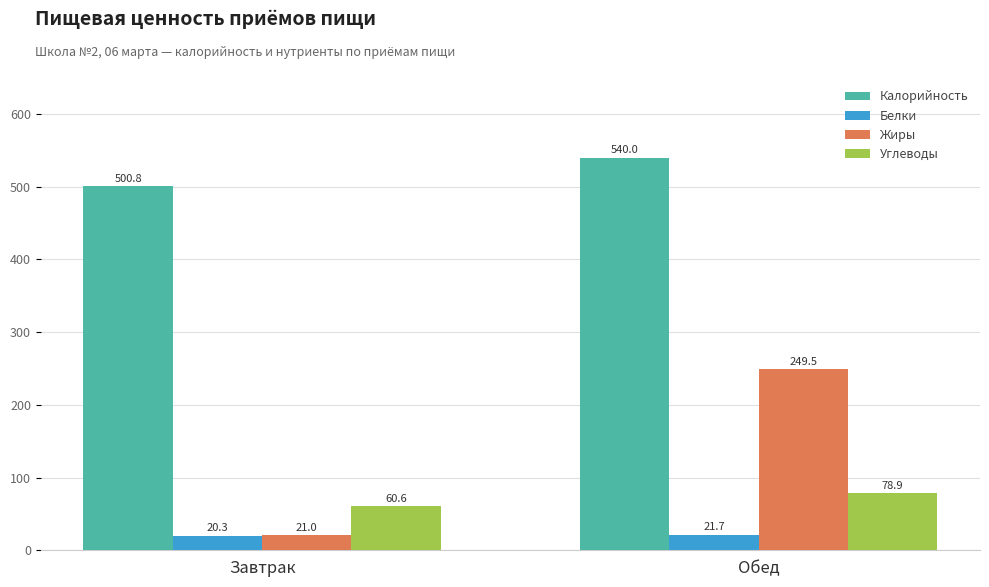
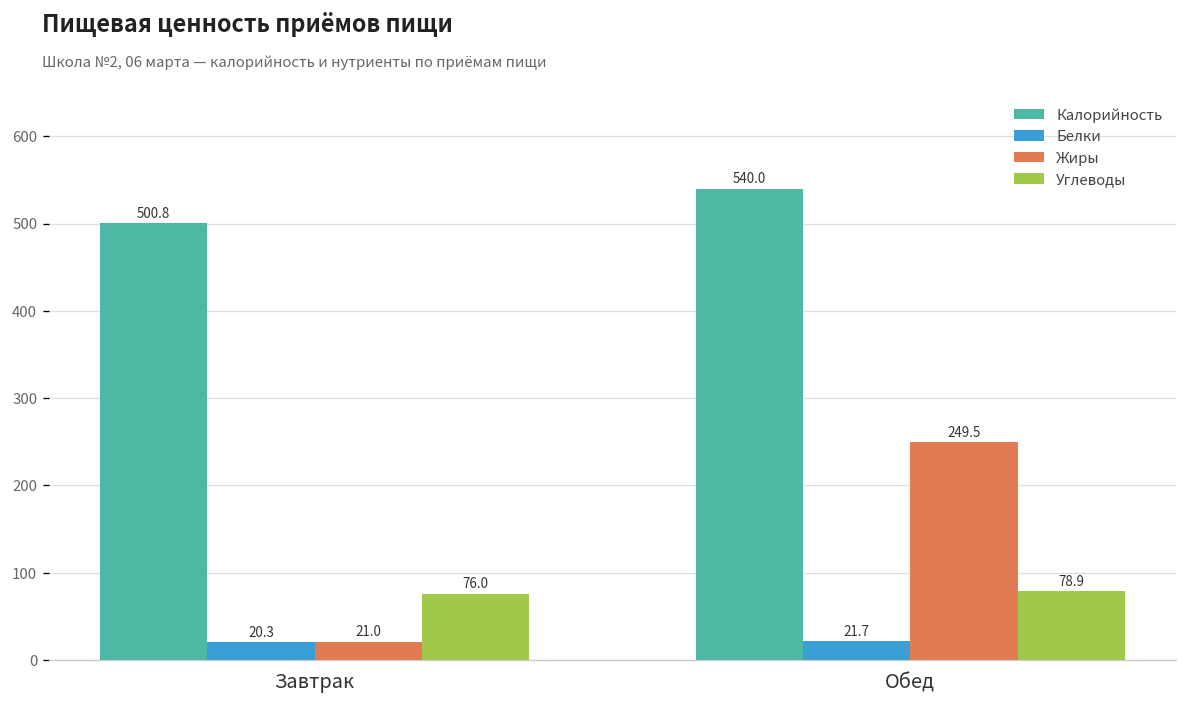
Углеводы, Завтрак: 60.6 -> 76.0
